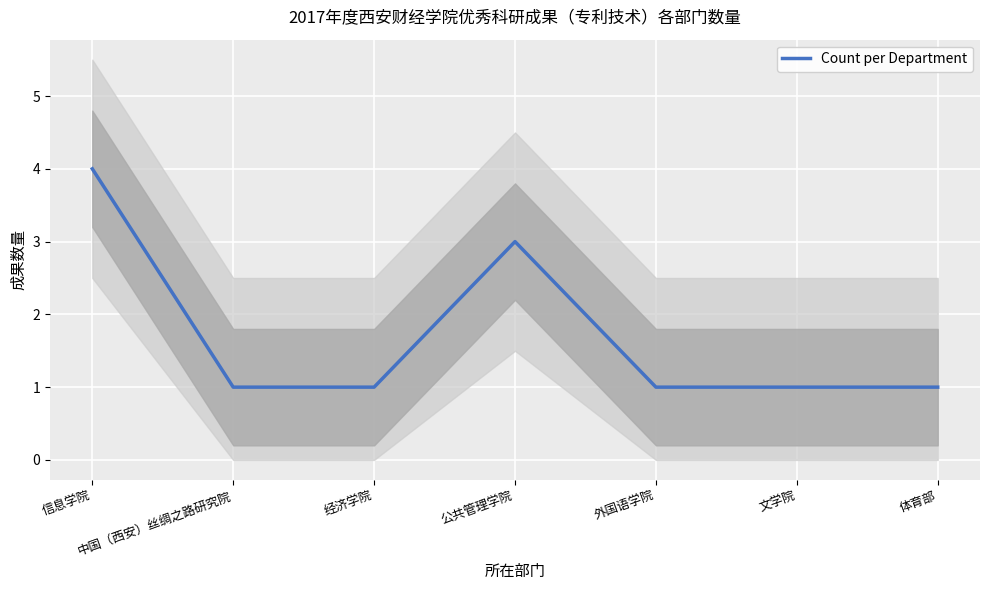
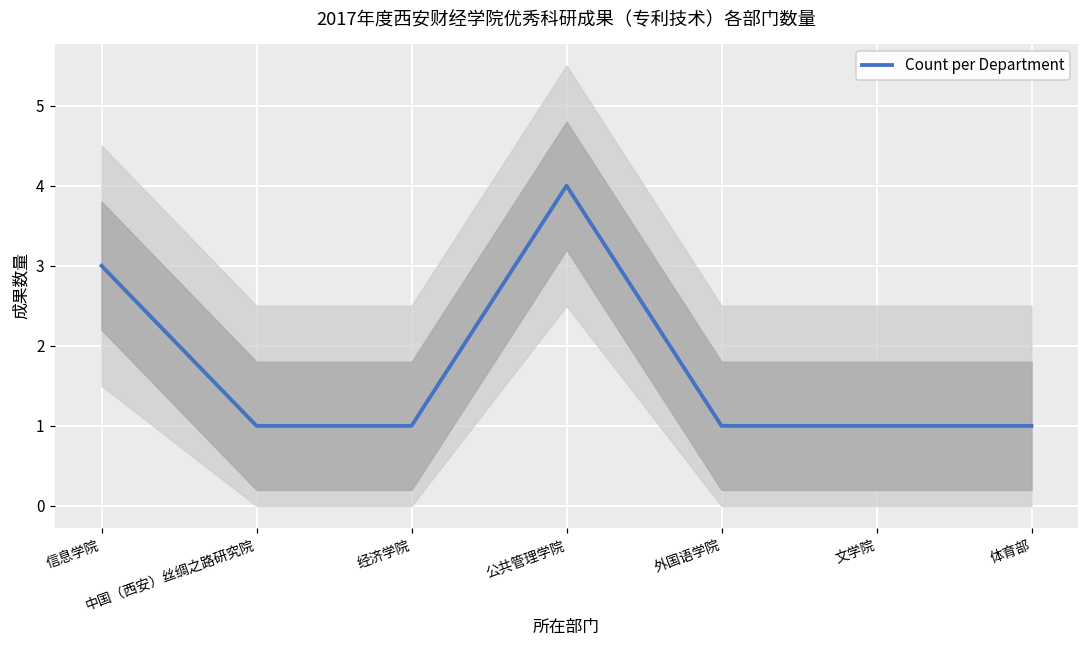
Count per Department, 信息学院: 4 -> 3
Count per Department, 公共管理学院: 3 -> 4
